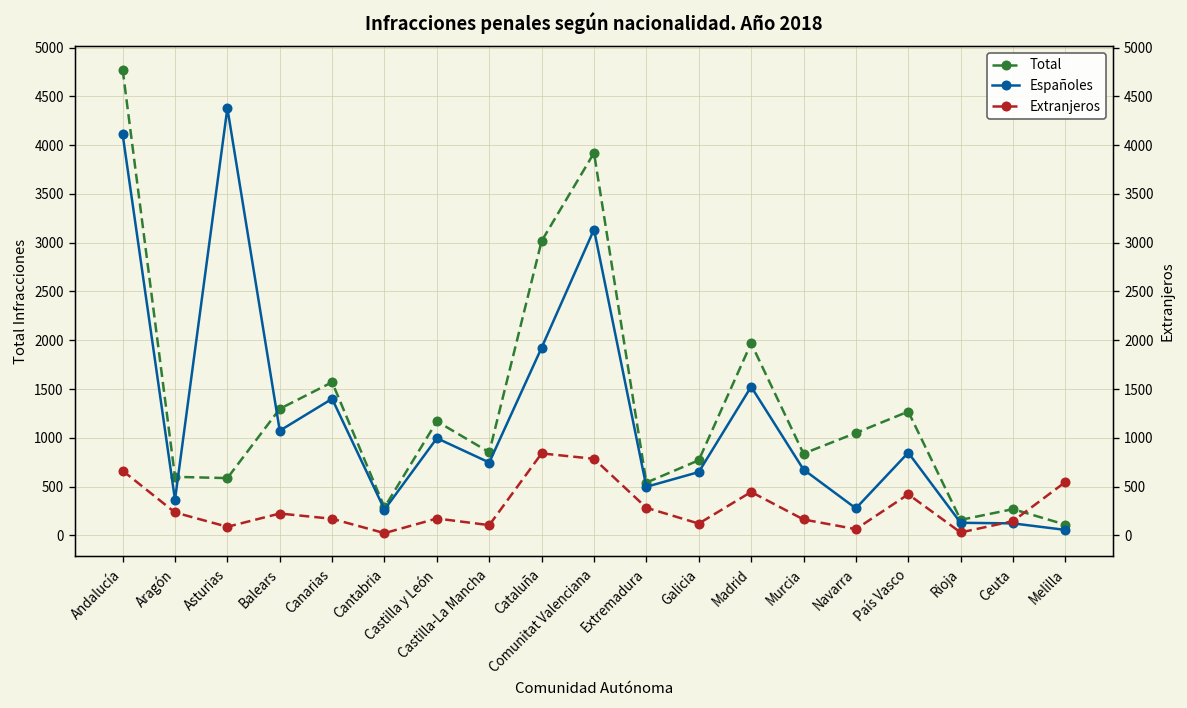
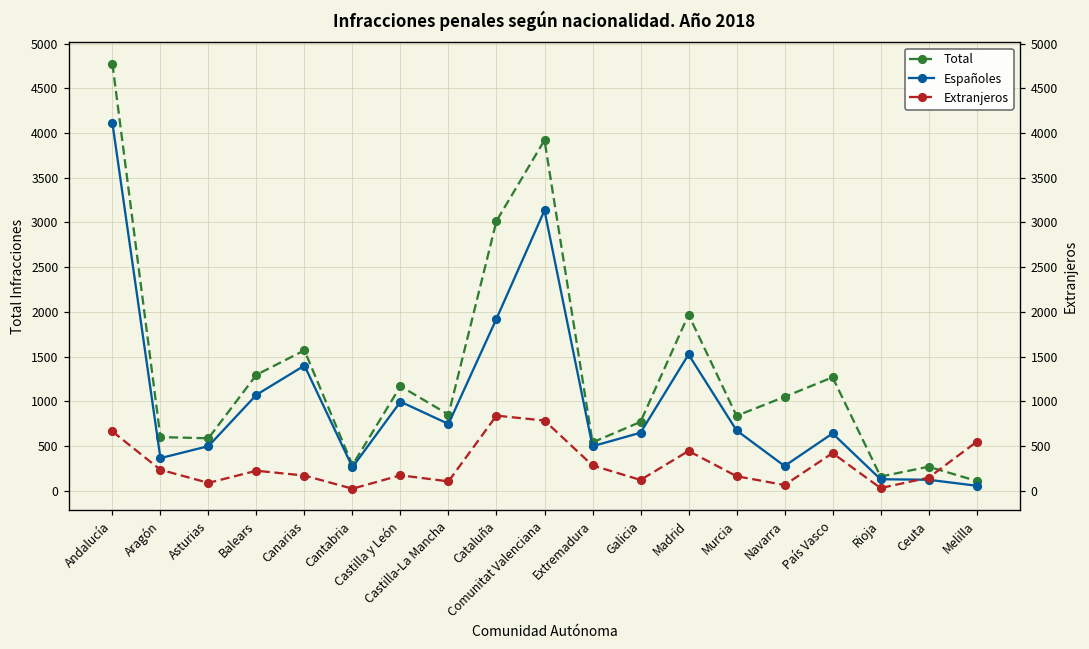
Españoles, Asturias: 4400 -> 500
Españoles, País Vasco: 800 -> 600
